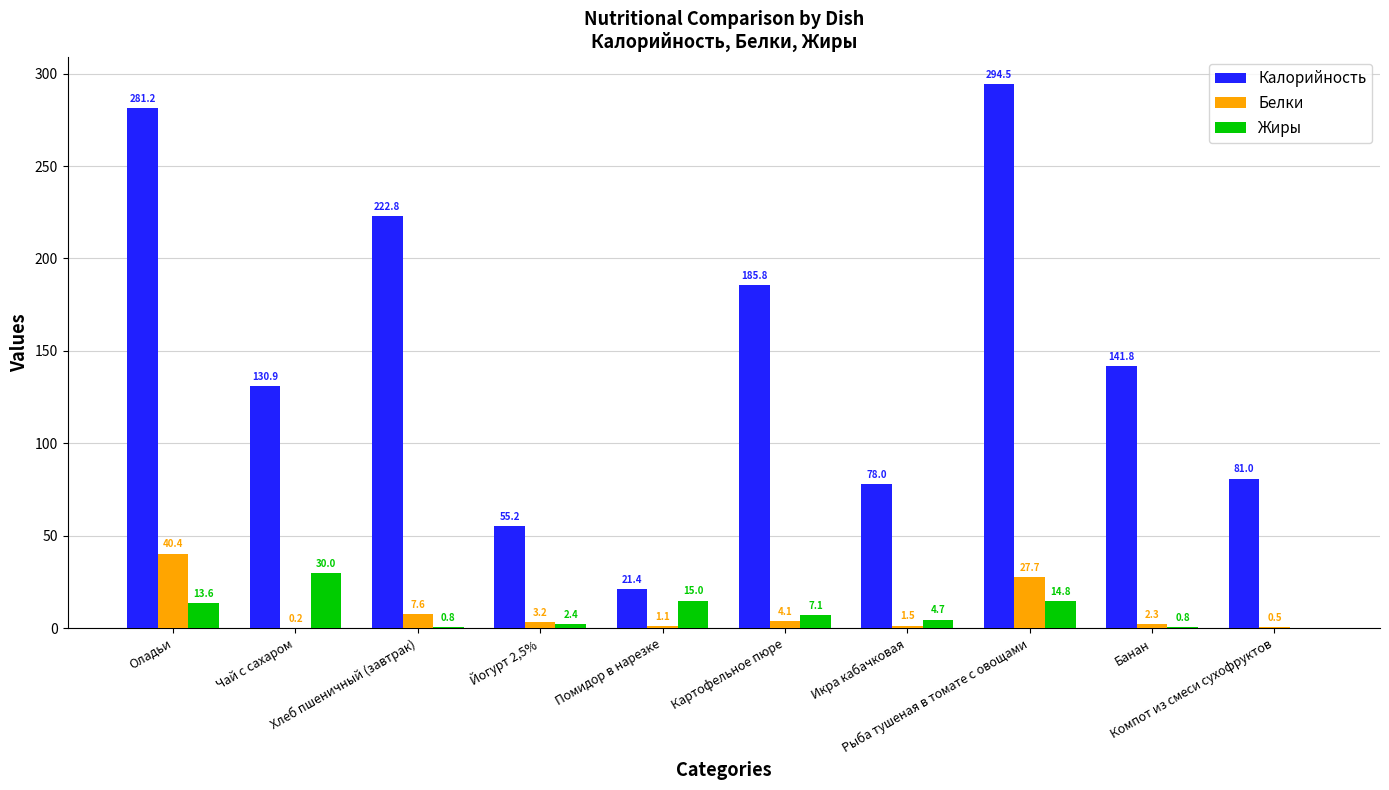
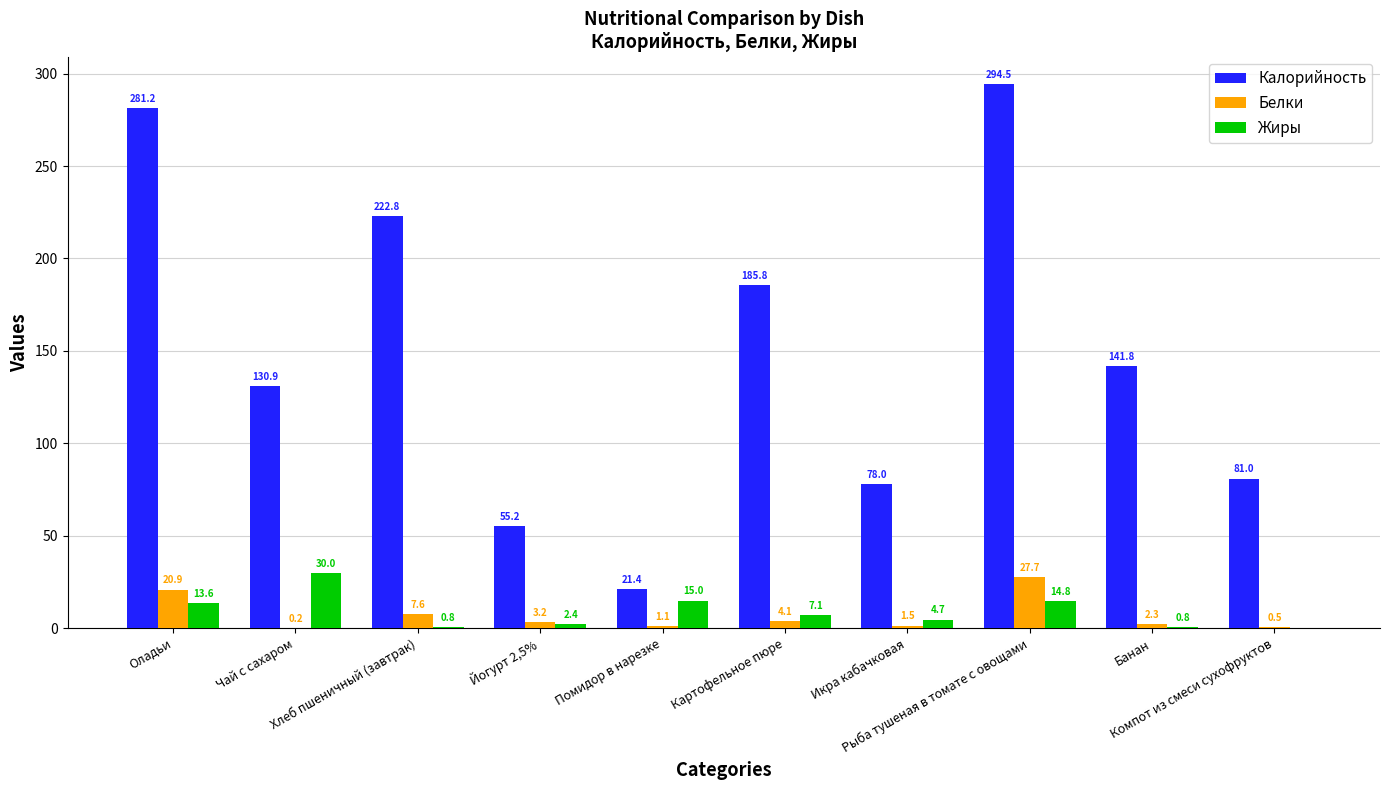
Белки, Оладьи: 40.4 -> 20.9
